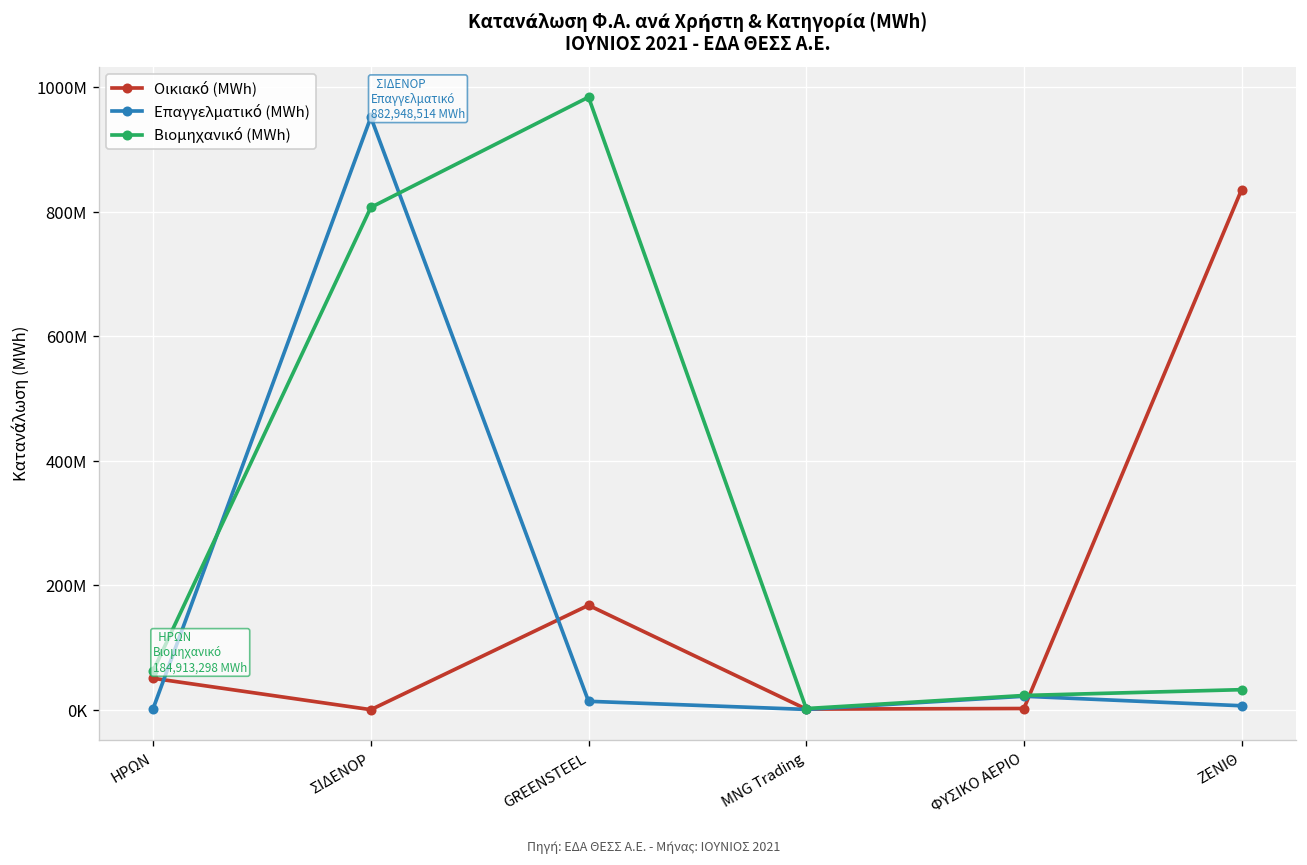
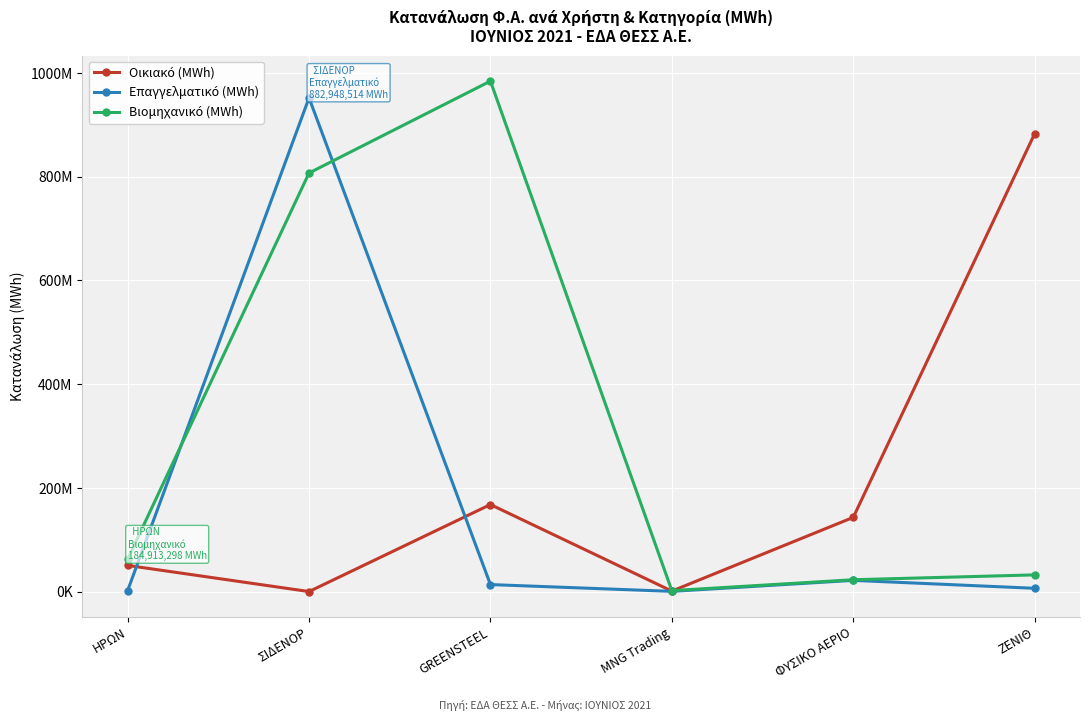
Οικιακό (MWh), ΦΥΣΙΚΟ ΑΕΡΙΟ: 0 -> 140000000
Οικιακό (MWh), ΖΕΝΙΘ: 840000000 -> 880000000
